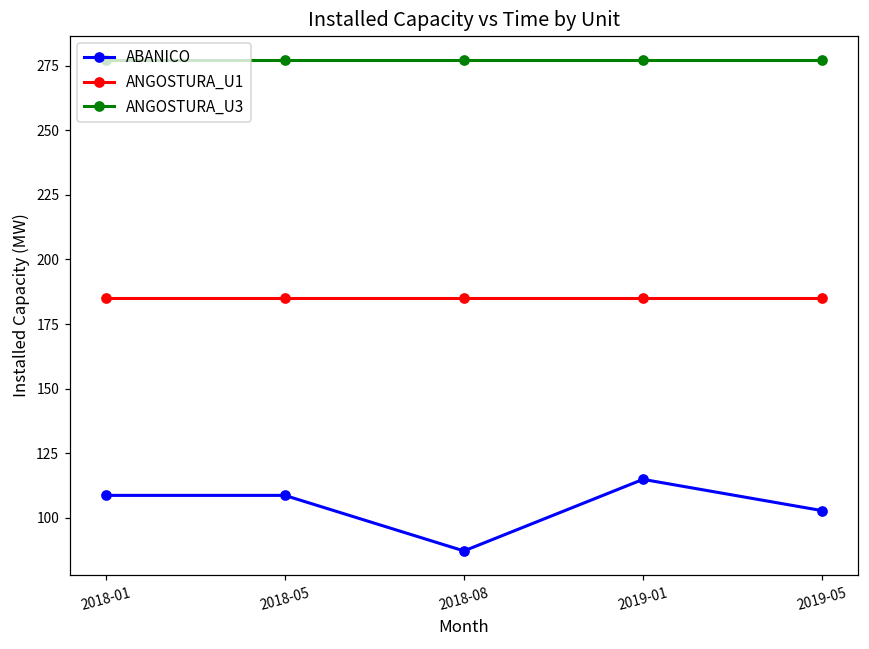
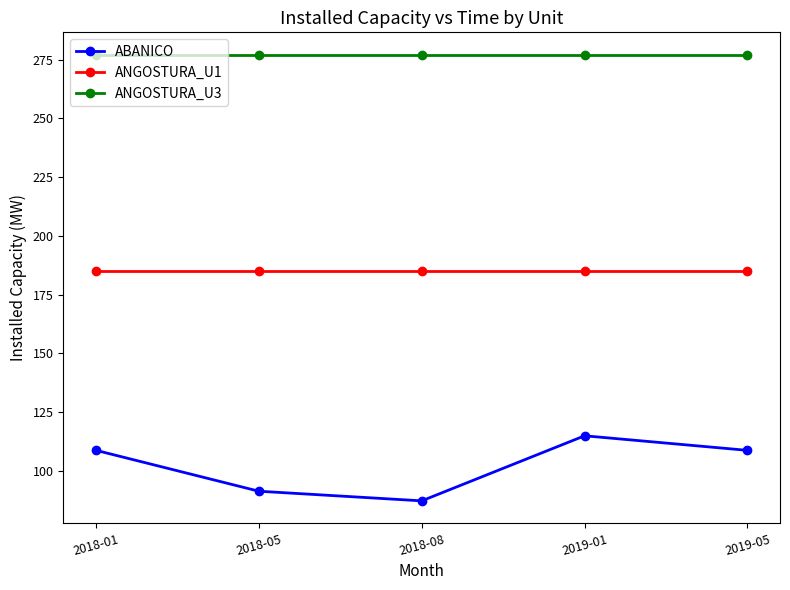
ABANICO, 2018-05: 109 -> 91
ABANICO, 2019-05: 103 -> 109
